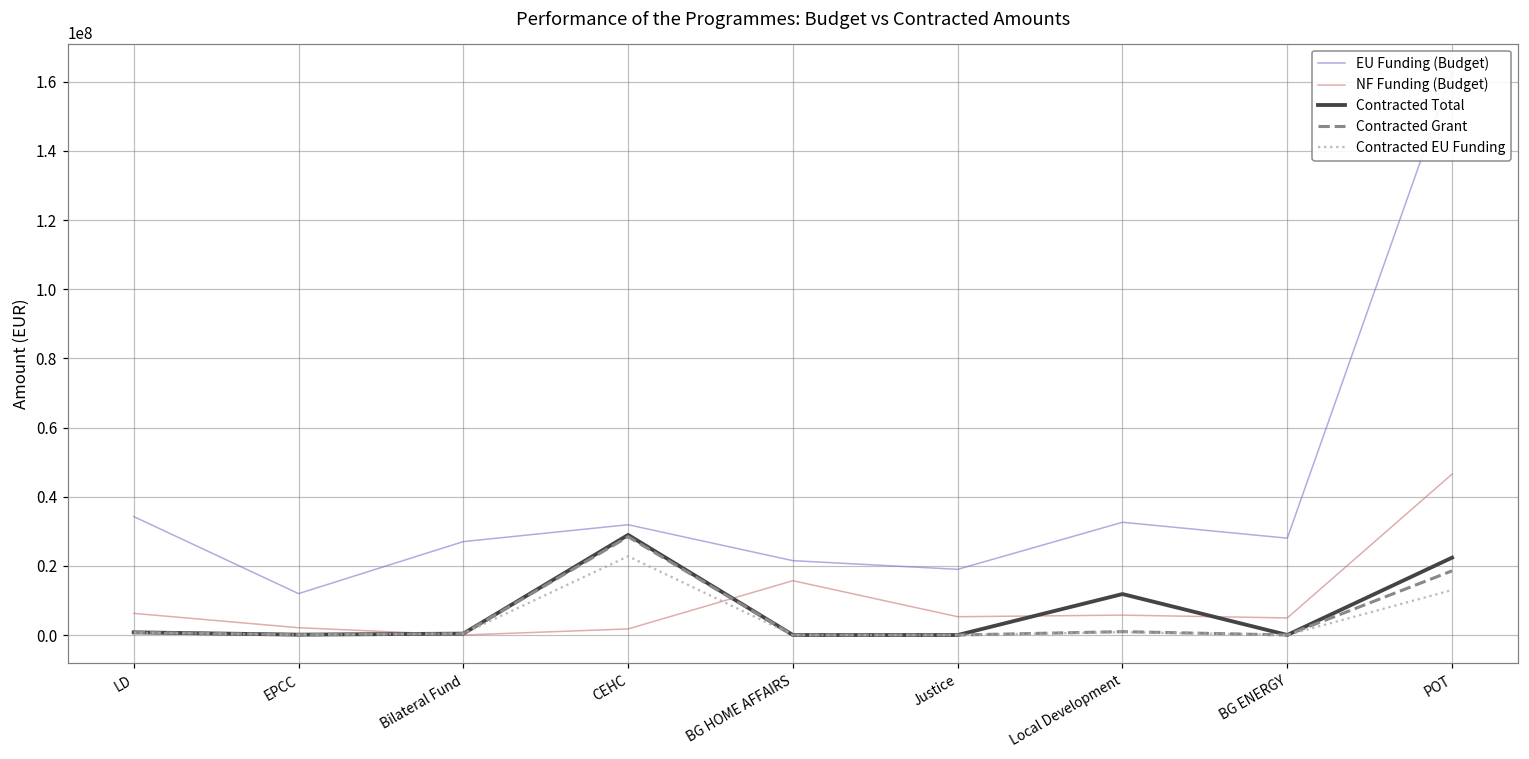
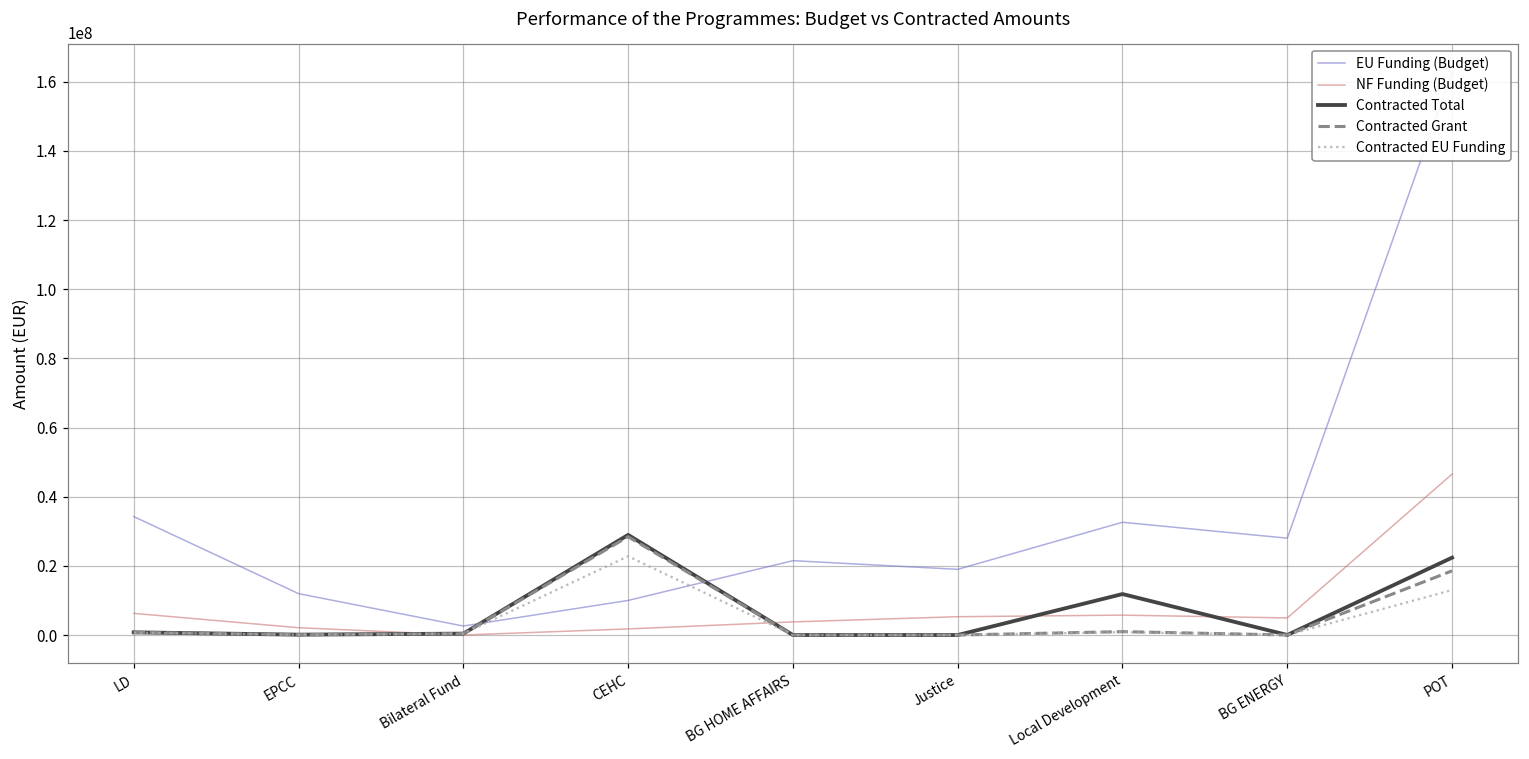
EU Funding (Budget), Bilateral Fund: 27000000 -> 3000000
EU Funding (Budget), CEHC: 32000000 -> 10000000
NF Funding (Budget), BG HOME AFFAIRS: 16000000 -> 4000000
